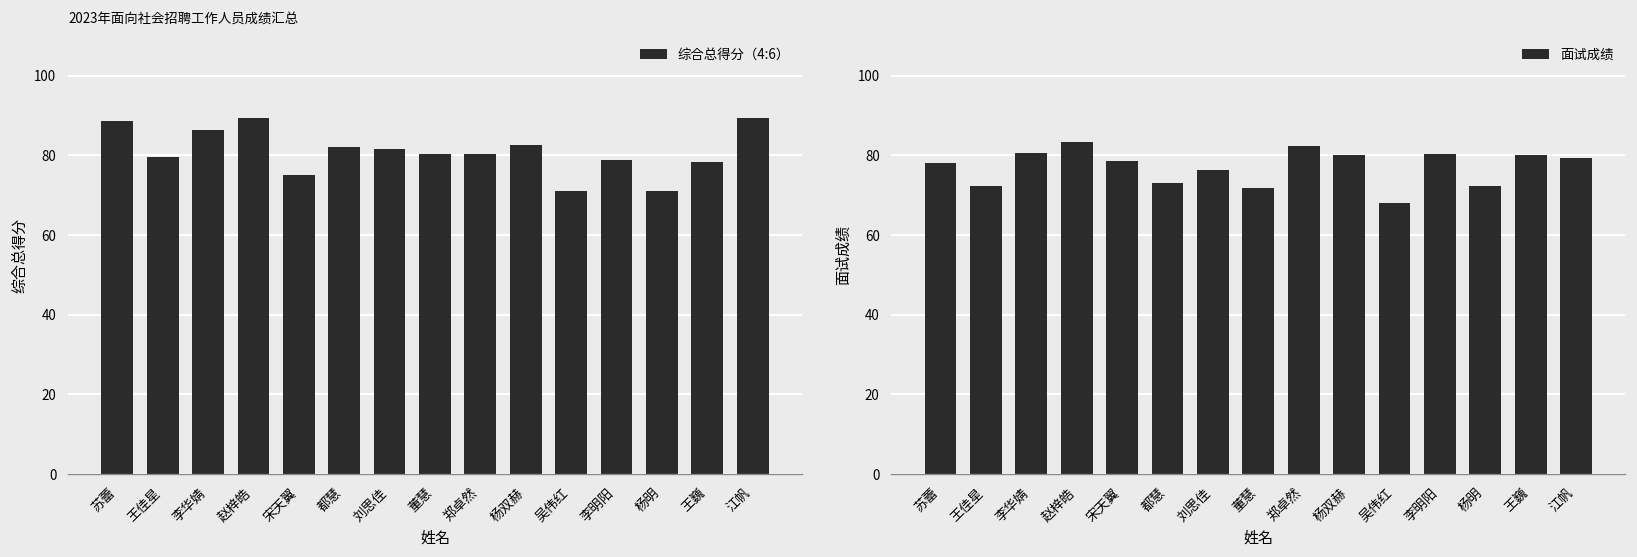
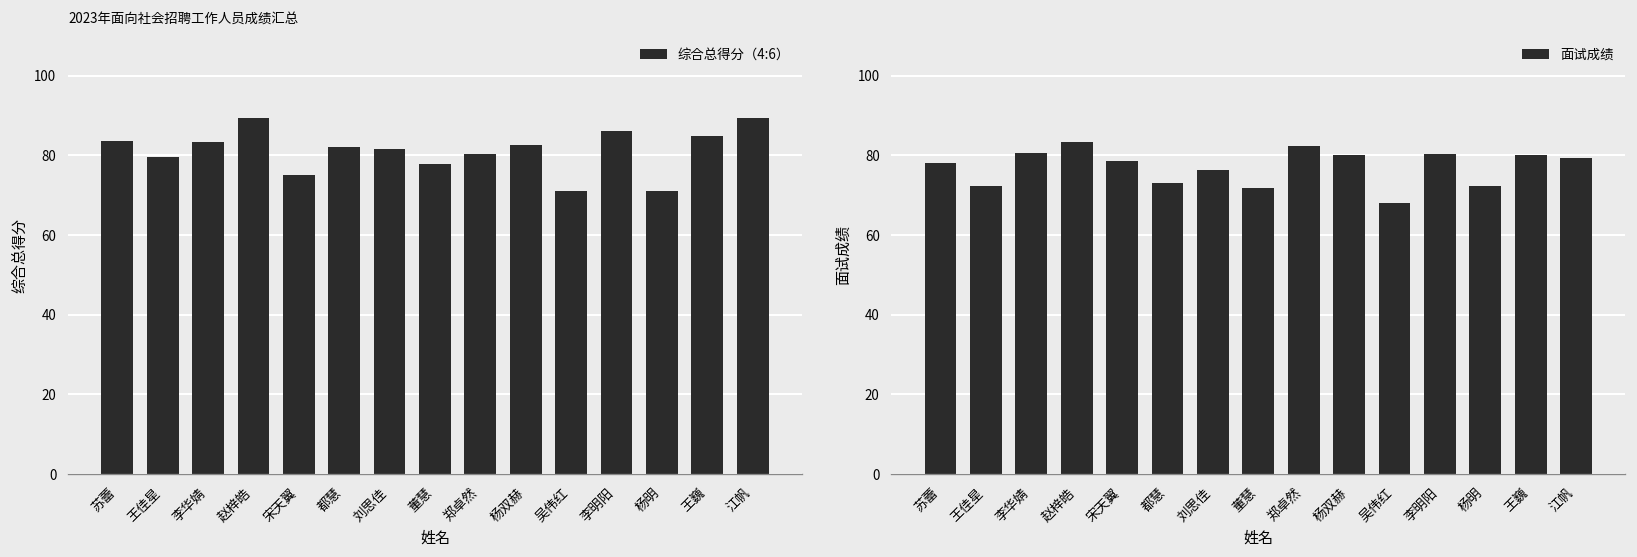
2023年面向社会招聘工作人员成绩汇总, 苏蕾: 89 -> 84
2023年面向社会招聘工作人员成绩汇总, 李华婧: 86 -> 83
2023年面向社会招聘工作人员成绩汇总, 董慧: 80 -> 78
2023年面向社会招聘工作人员成绩汇总, 李明阳: 79 -> 86
2023年面向社会招聘工作人员成绩汇总, 王巍: 78 -> 85
